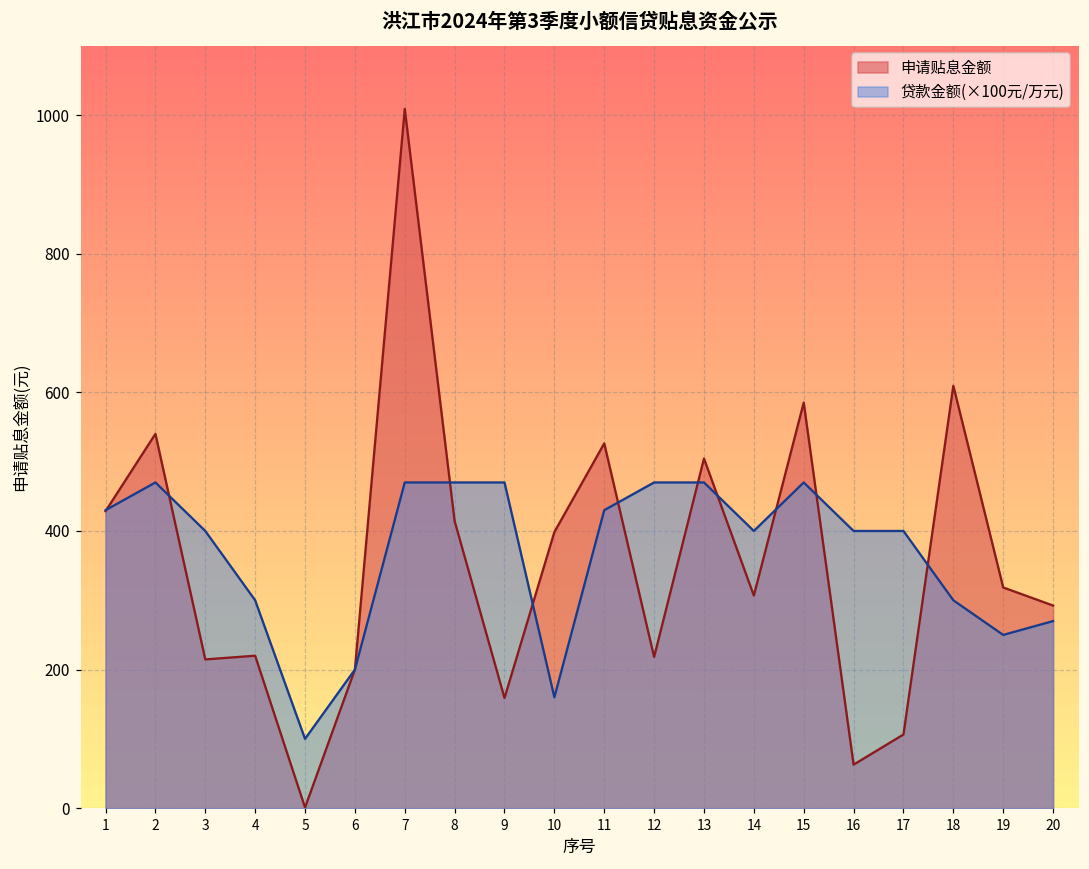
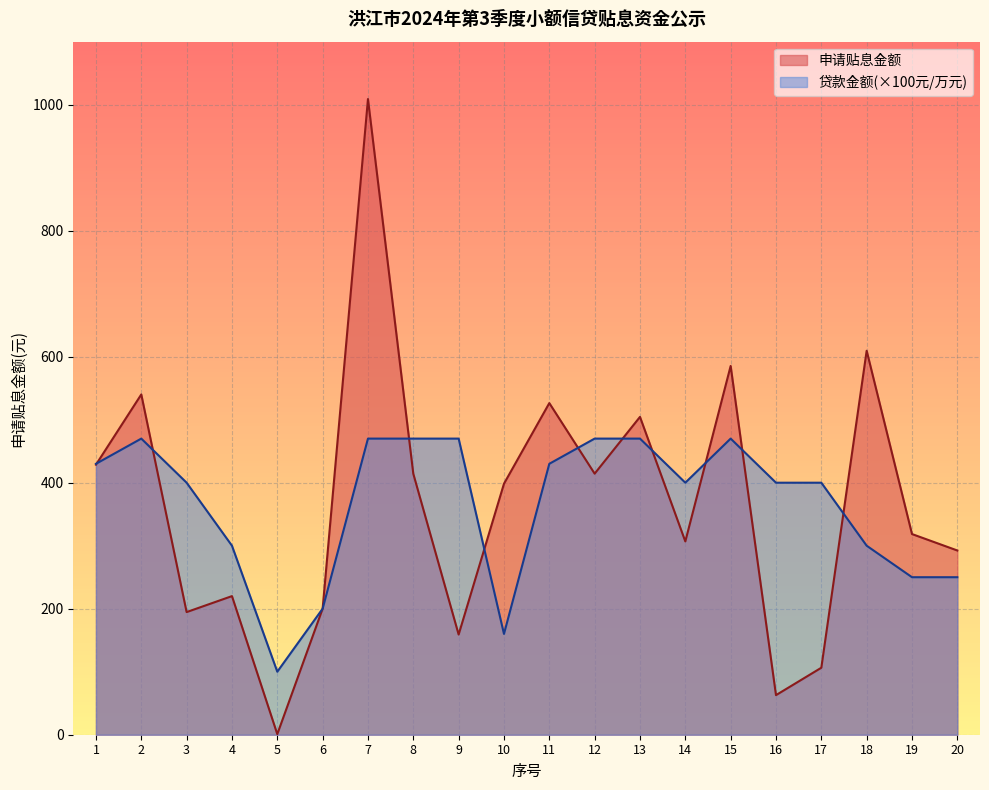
申请贴息金额, 3: 210 -> 190
申请贴息金额, 12: 220 -> 410
贷款金额(×100元/万元), 20: 270 -> 250
